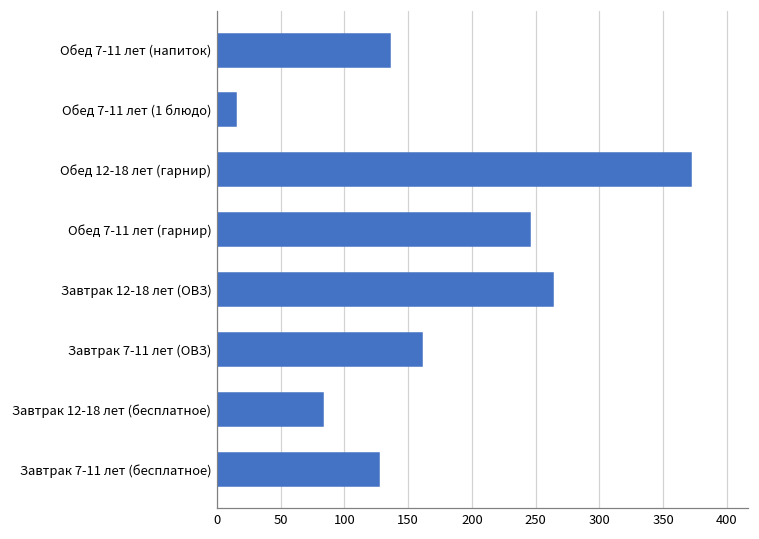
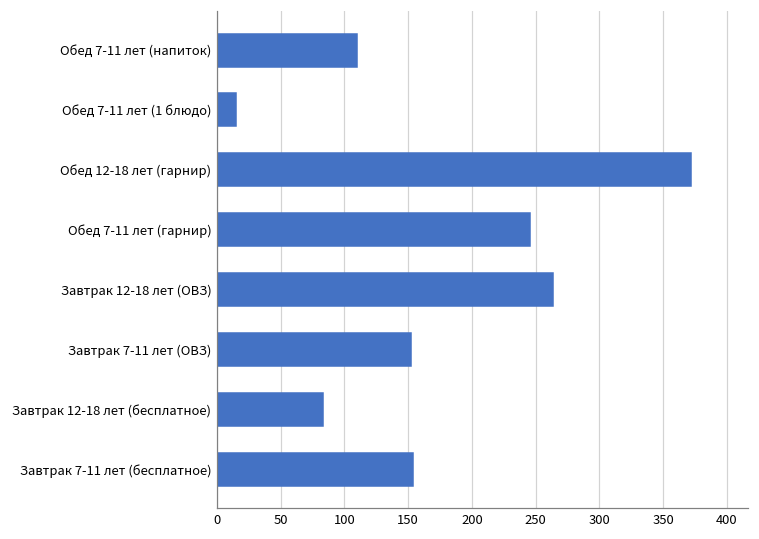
Обед 7-11 лет (напиток): 136 -> 110
Завтрак 7-11 лет (ОВЗ): 161 -> 152
Завтрак 7-11 лет (бесплатное): 127 -> 154
